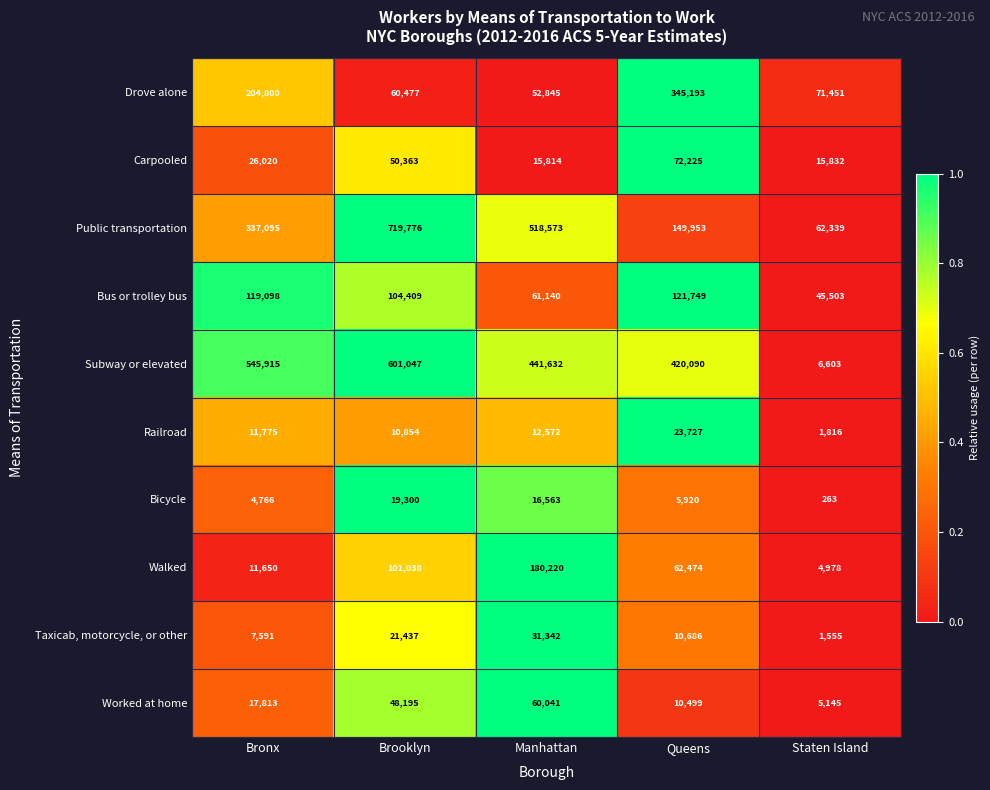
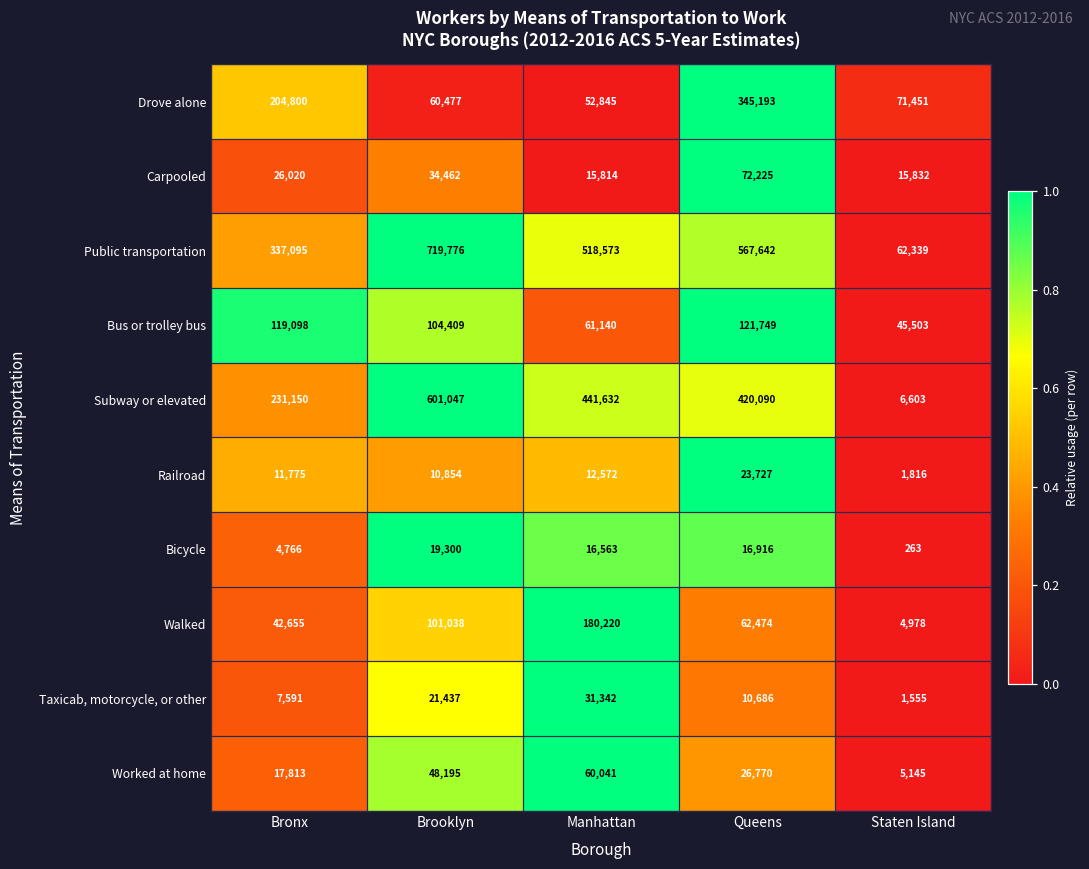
Carpooled, Brooklyn: 50,363 -> 34,462
Public transportation, Queens: 149,953 -> 567,642
Subway or elevated, Bronx: 545,915 -> 231,150
Bicycle, Queens: 5,920 -> 16,916
Walked, Bronx: 11,650 -> 42,655
Worked at home, Queens: 10,499 -> 26,770
